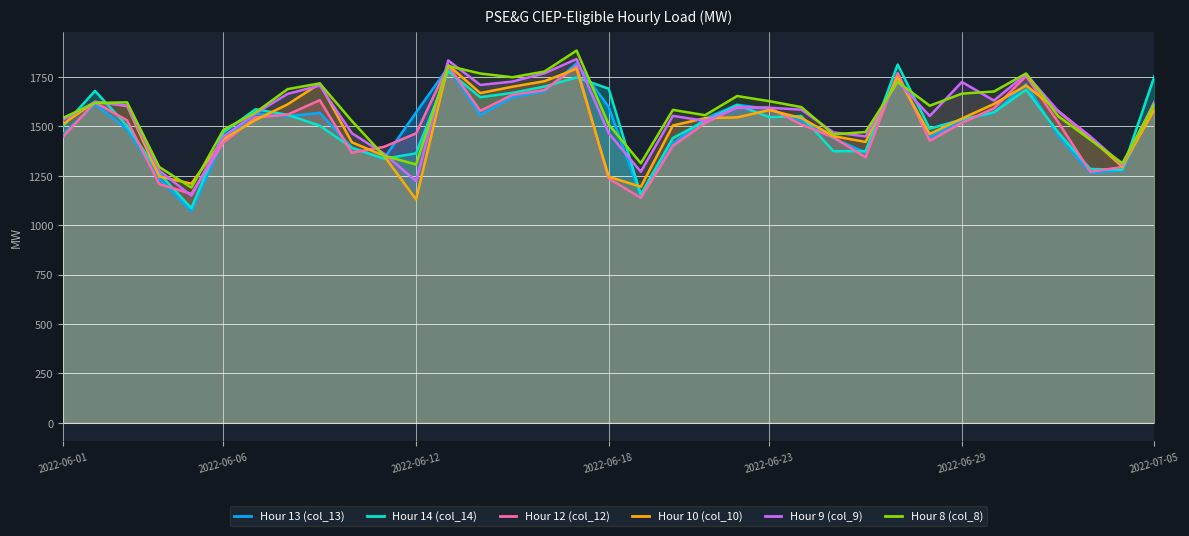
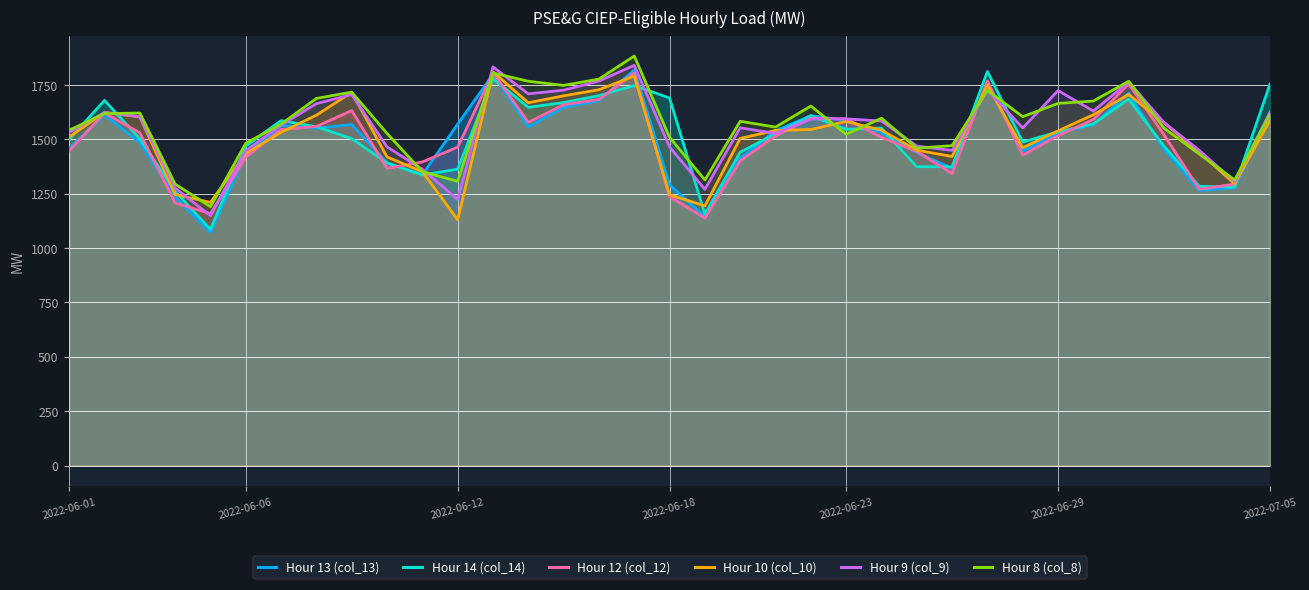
Hour 13 (col_13), 2022-06-18: 1600 -> 1290
Hour 8 (col_8), 2022-06-23: 1630 -> 1520
